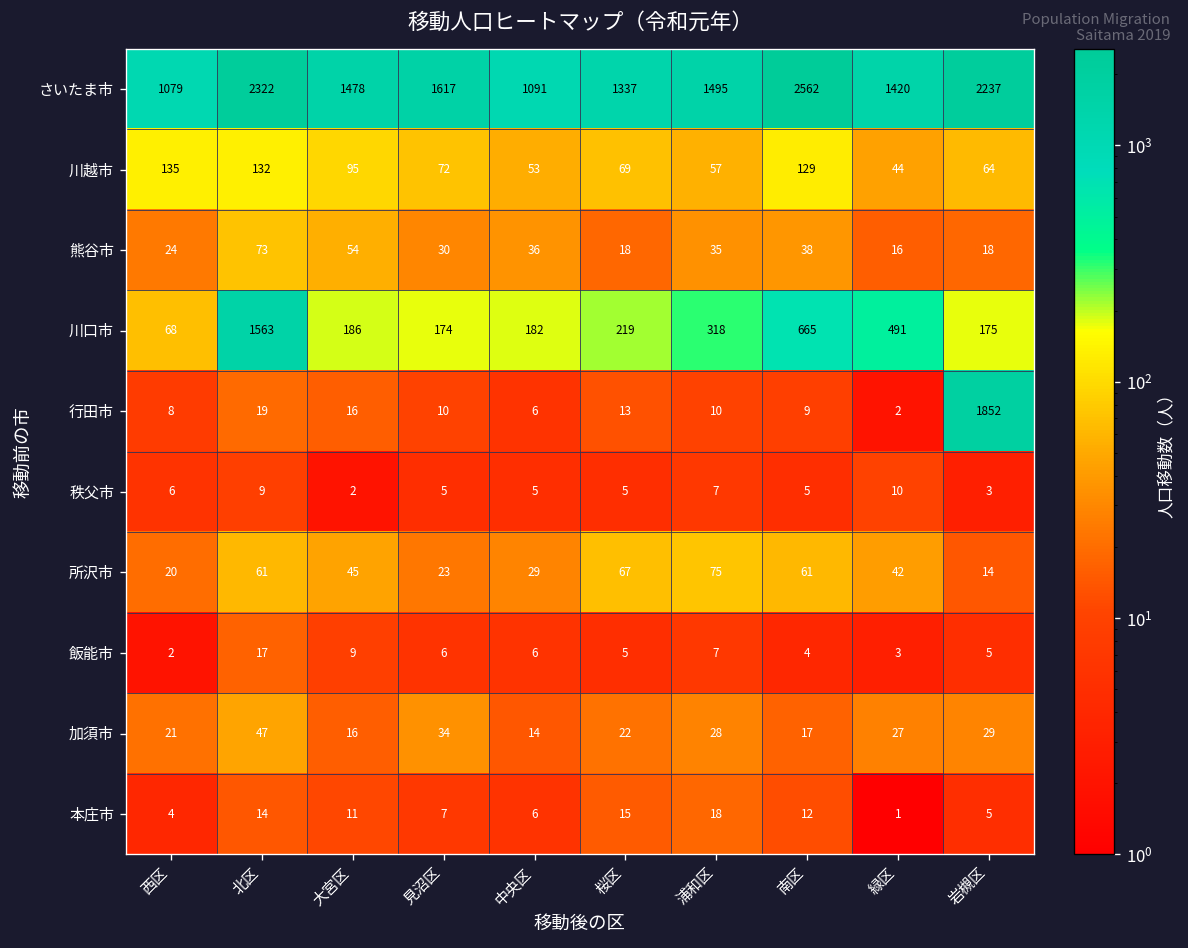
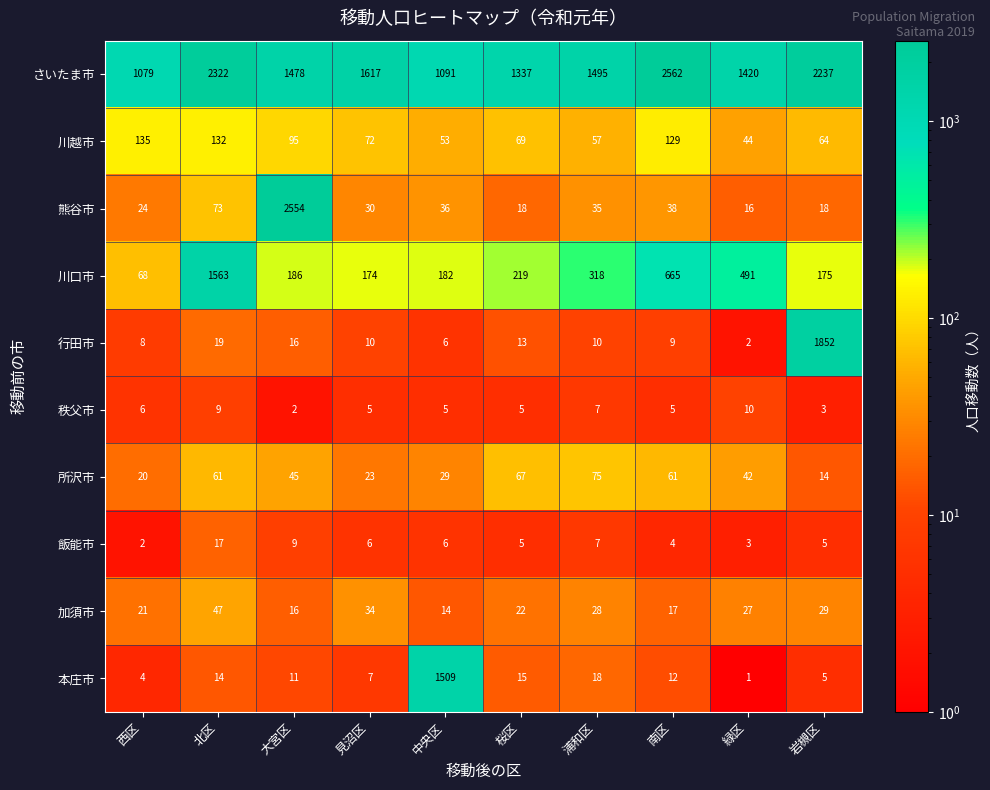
熊谷市, 大宮区: 54 -> 2554
本庄市, 中央区: 6 -> 1509
